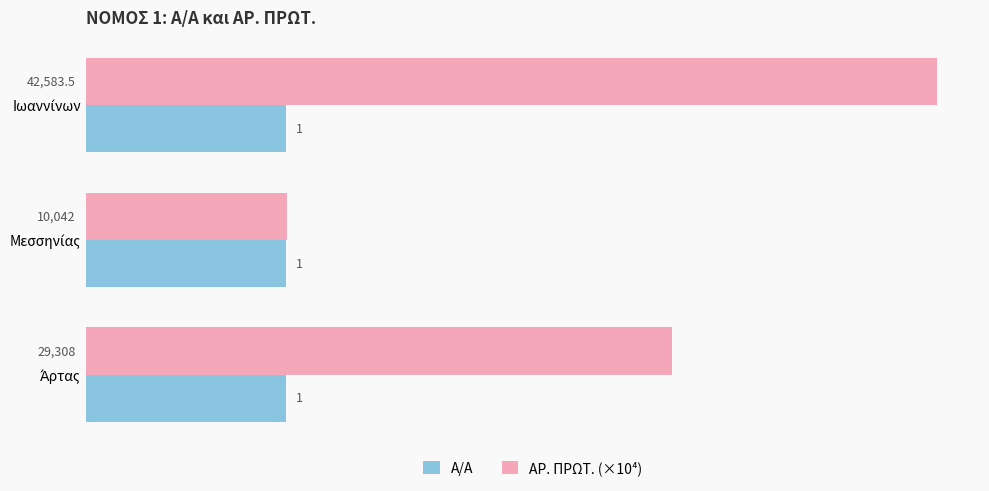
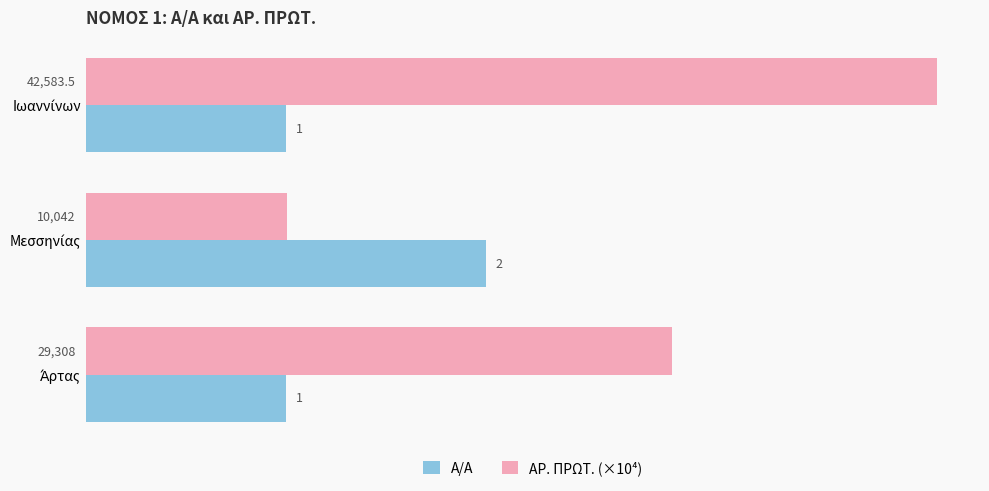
Α/Α, Μεσσηνίας: 1 -> 2
